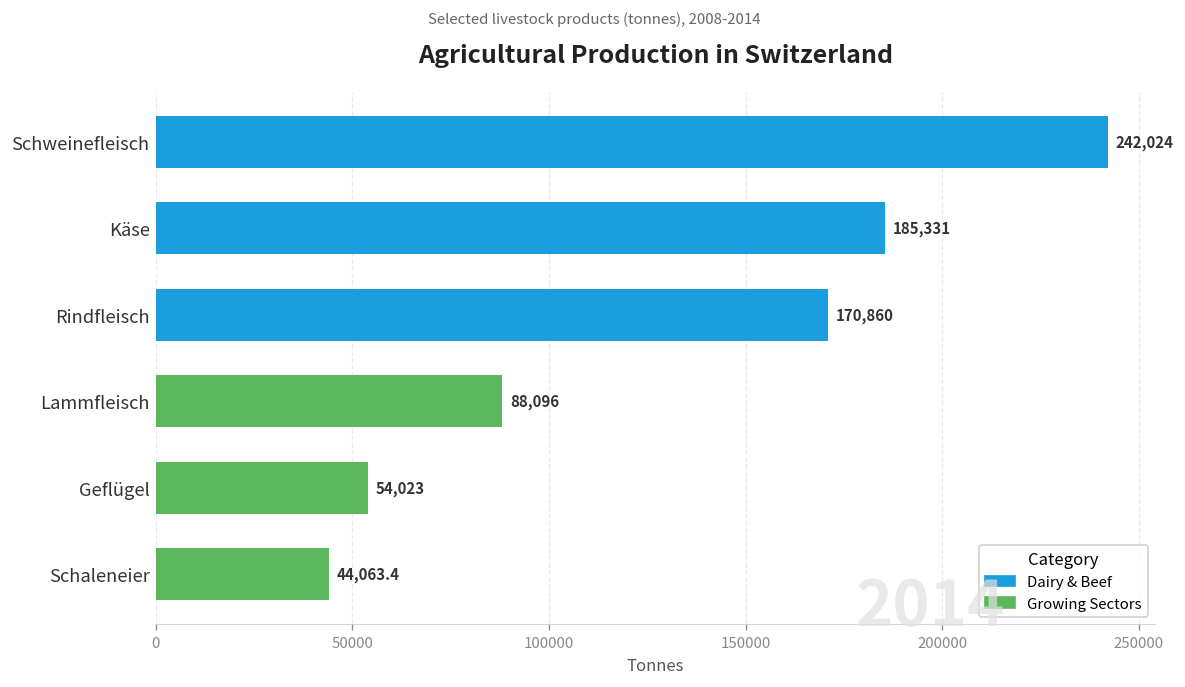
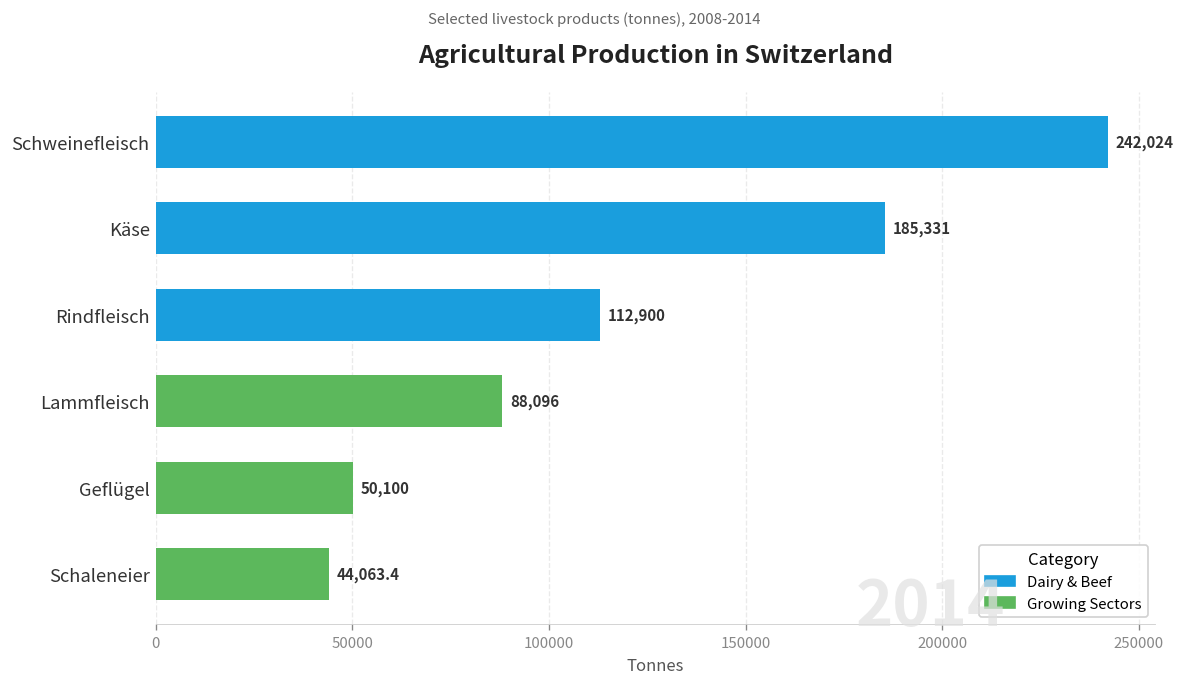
Rindfleisch: 170,860 -> 112,900
Geflügel: 54,023 -> 50,100
